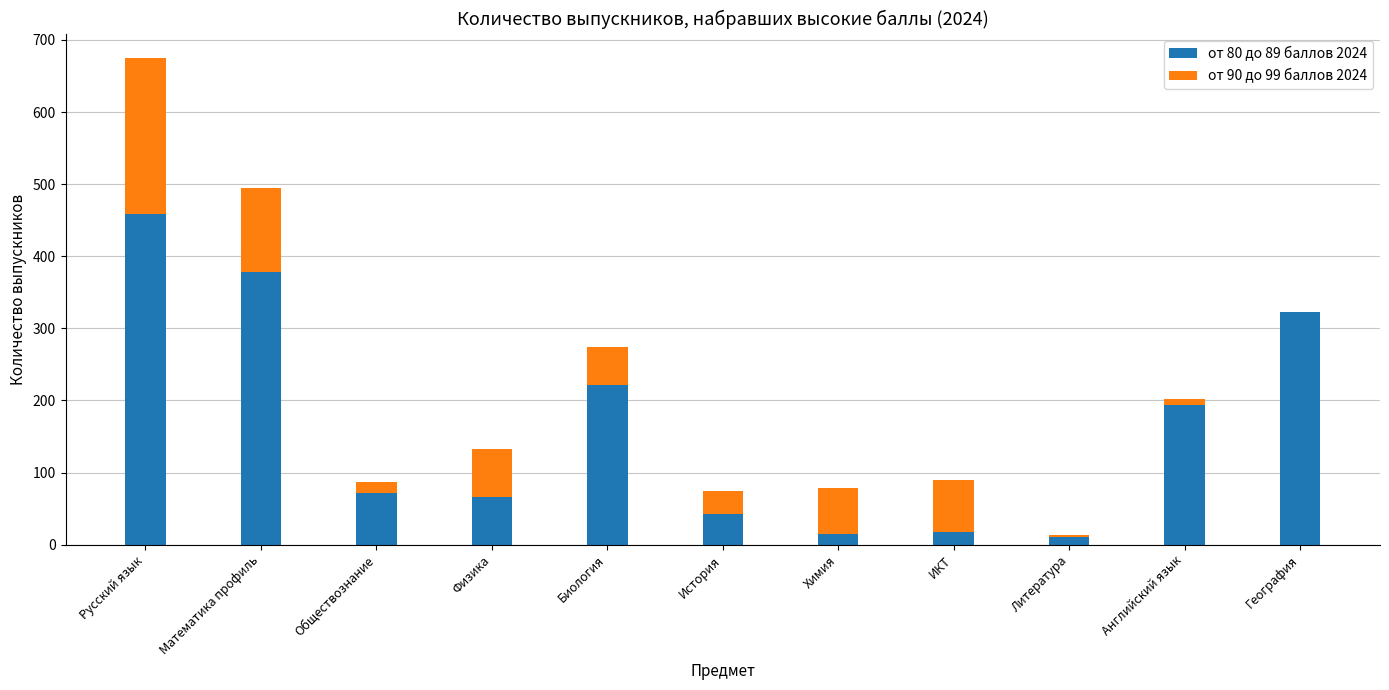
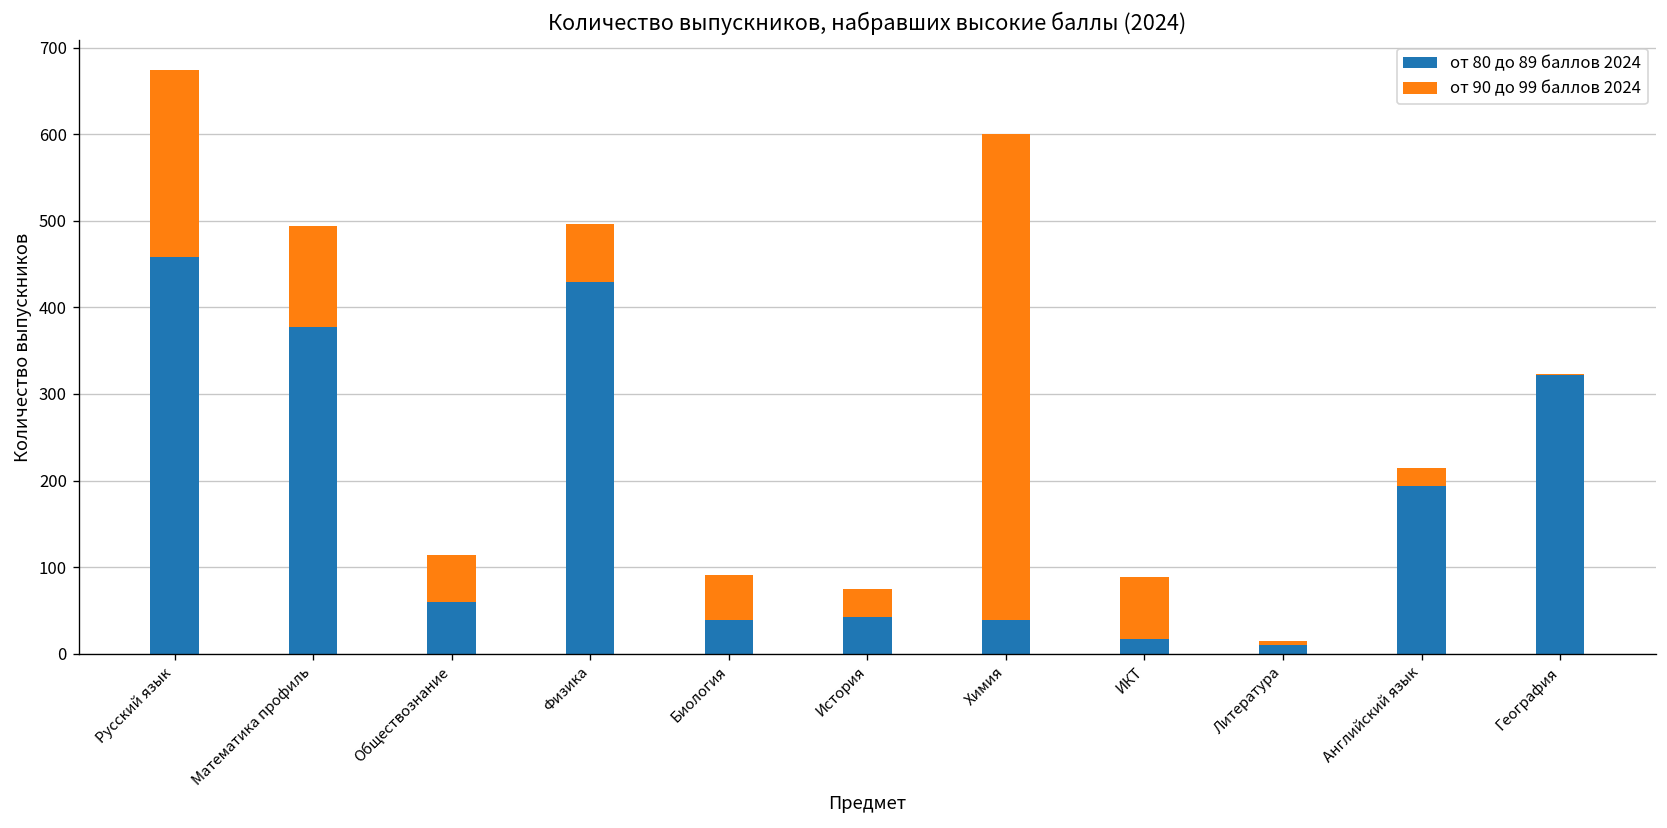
от 80 до 89 баллов 2024, Обществознание: 70 -> 60
от 90 до 99 баллов 2024, Обществознание: 20 -> 50
от 80 до 89 баллов 2024, Физика: 70 -> 430
от 80 до 89 баллов 2024, Биология: 220 -> 40
от 80 до 89 баллов 2024, Химия: 20 -> 40
от 90 до 99 баллов 2024, Химия: 60 -> 560
от 90 до 99 баллов 2024, Английский язык: 10 -> 20
